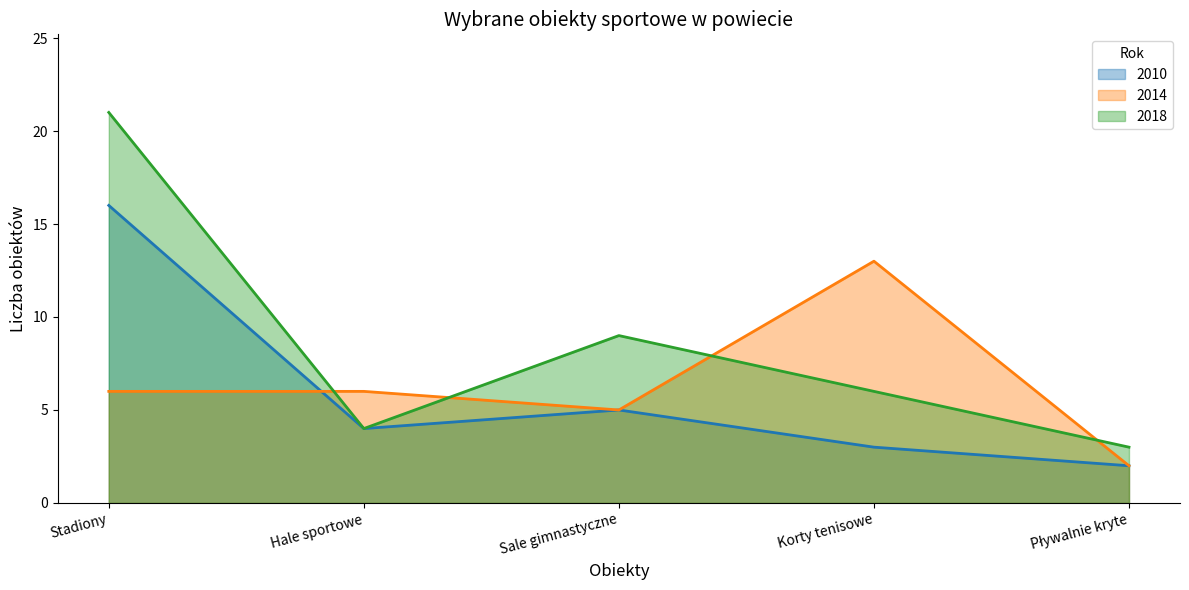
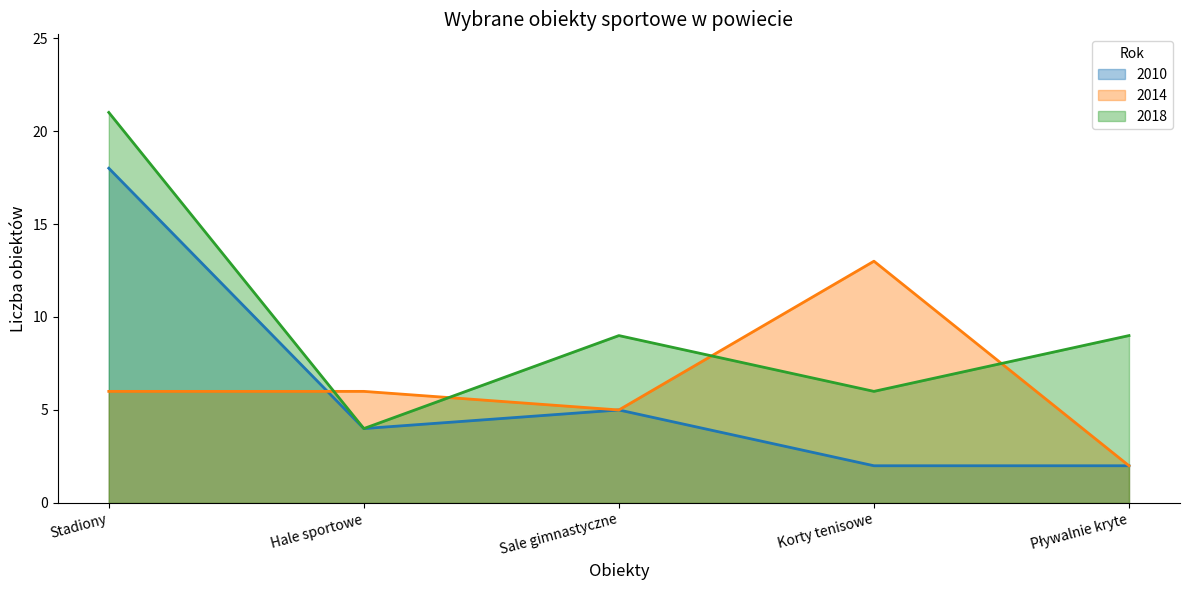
2010, Stadiony: 16 -> 18
2010, Korty tenisowe: 3 -> 2
2018, Pływalnie kryte: 3 -> 9
